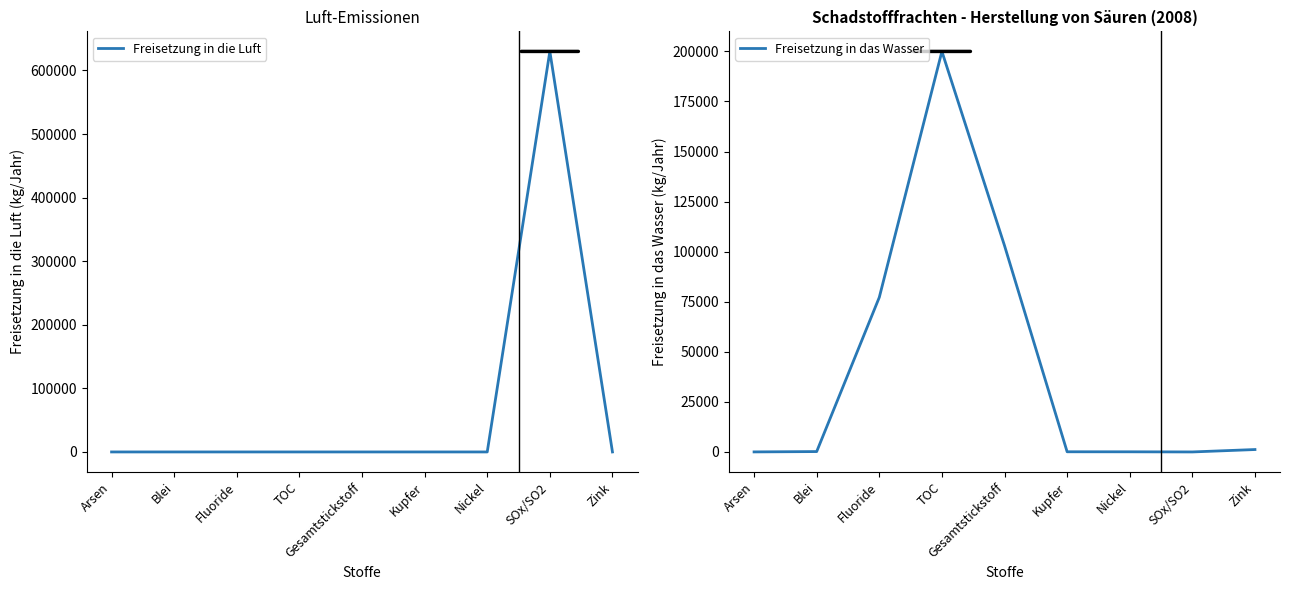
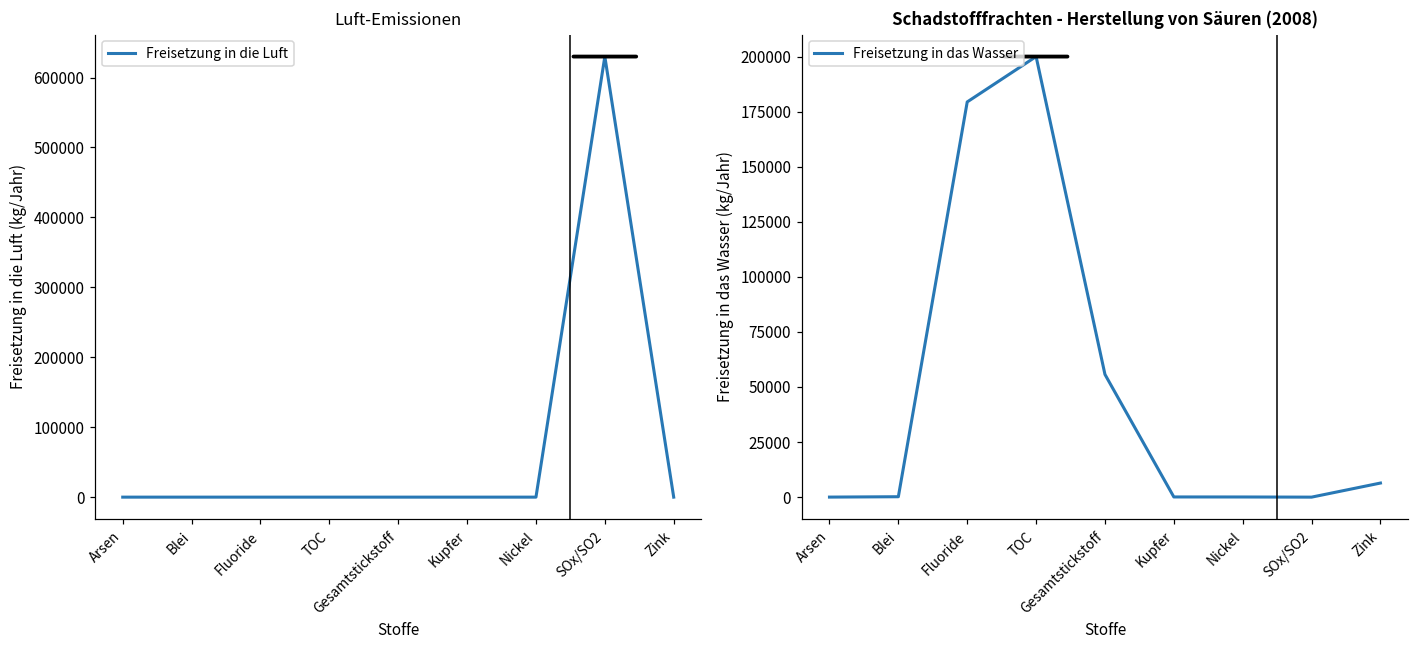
Schadstofffrachten - Herstellung von Säuren (2008), Fluoride: 77000 -> 179000
Schadstofffrachten - Herstellung von Säuren (2008), Gesamtstickstoff: 103000 -> 56000
Schadstofffrachten - Herstellung von Säuren (2008), Zink: 1000 -> 6000
